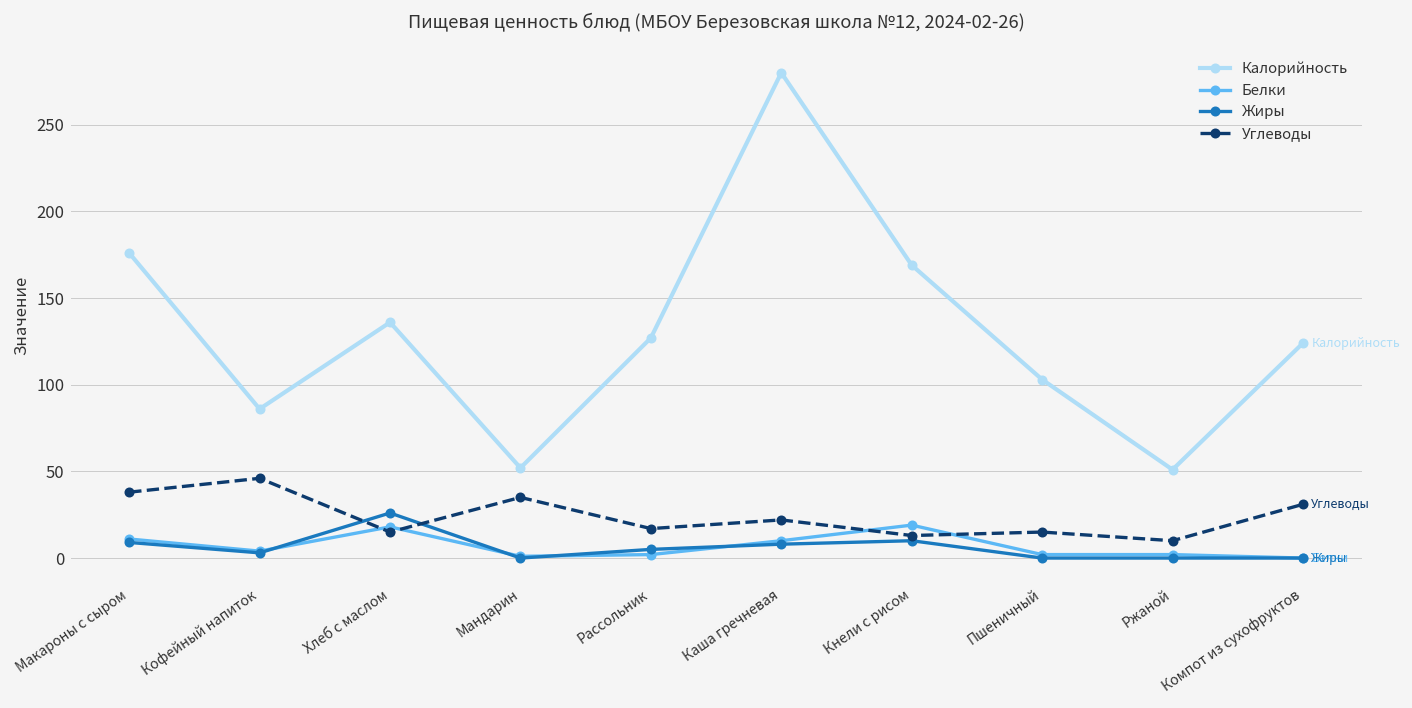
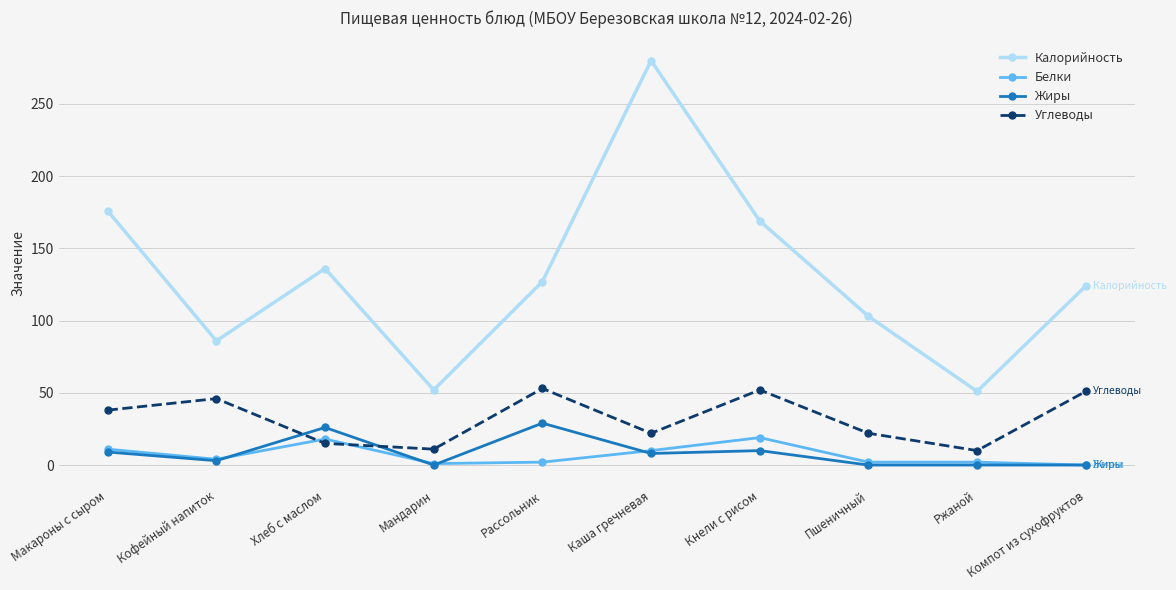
Углеводы, Мандарин: 35 -> 11
Жиры, Рассольник: 5 -> 29
Углеводы, Рассольник: 17 -> 53
Углеводы, Кнели с рисом: 13 -> 52
Углеводы, Пшеничный: 15 -> 22
Углеводы, Компот из сухофруктов: 31 -> 51
